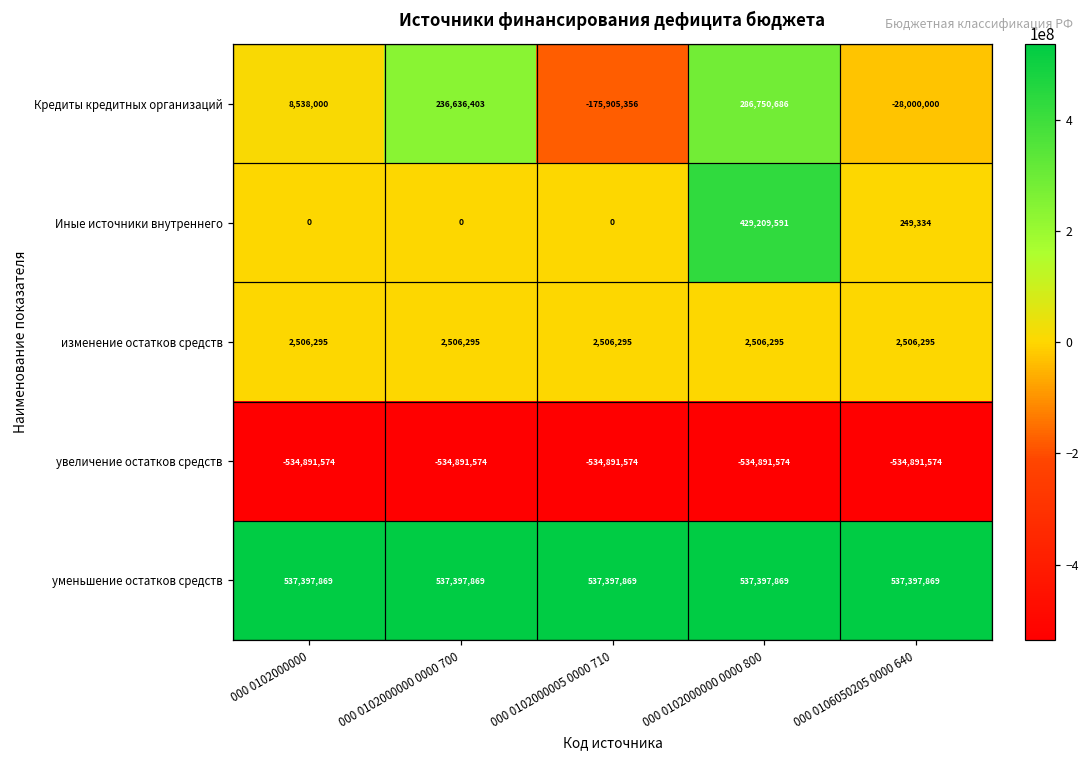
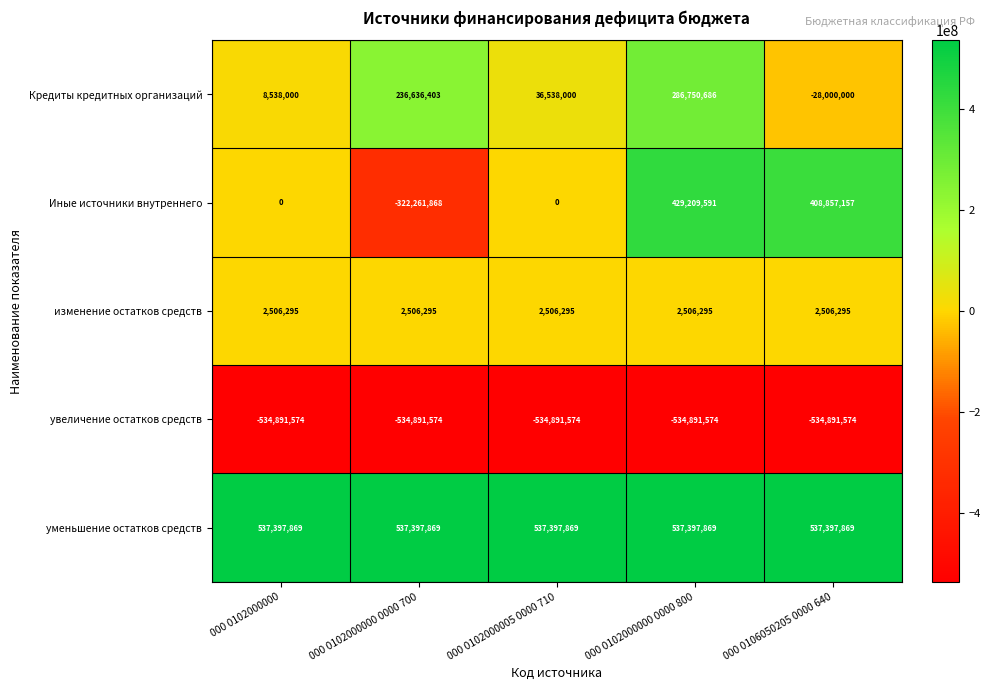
Кредиты кредитных организаций, 000 0102000005 0000 710: -175,905,356 -> 36,538,000
Иные источники внутреннего, 000 0102000000 0000 700: 0 -> -322,261,868
Иные источники внутреннего, 000 0106050205 0000 640: 249,334 -> 408,857,157
